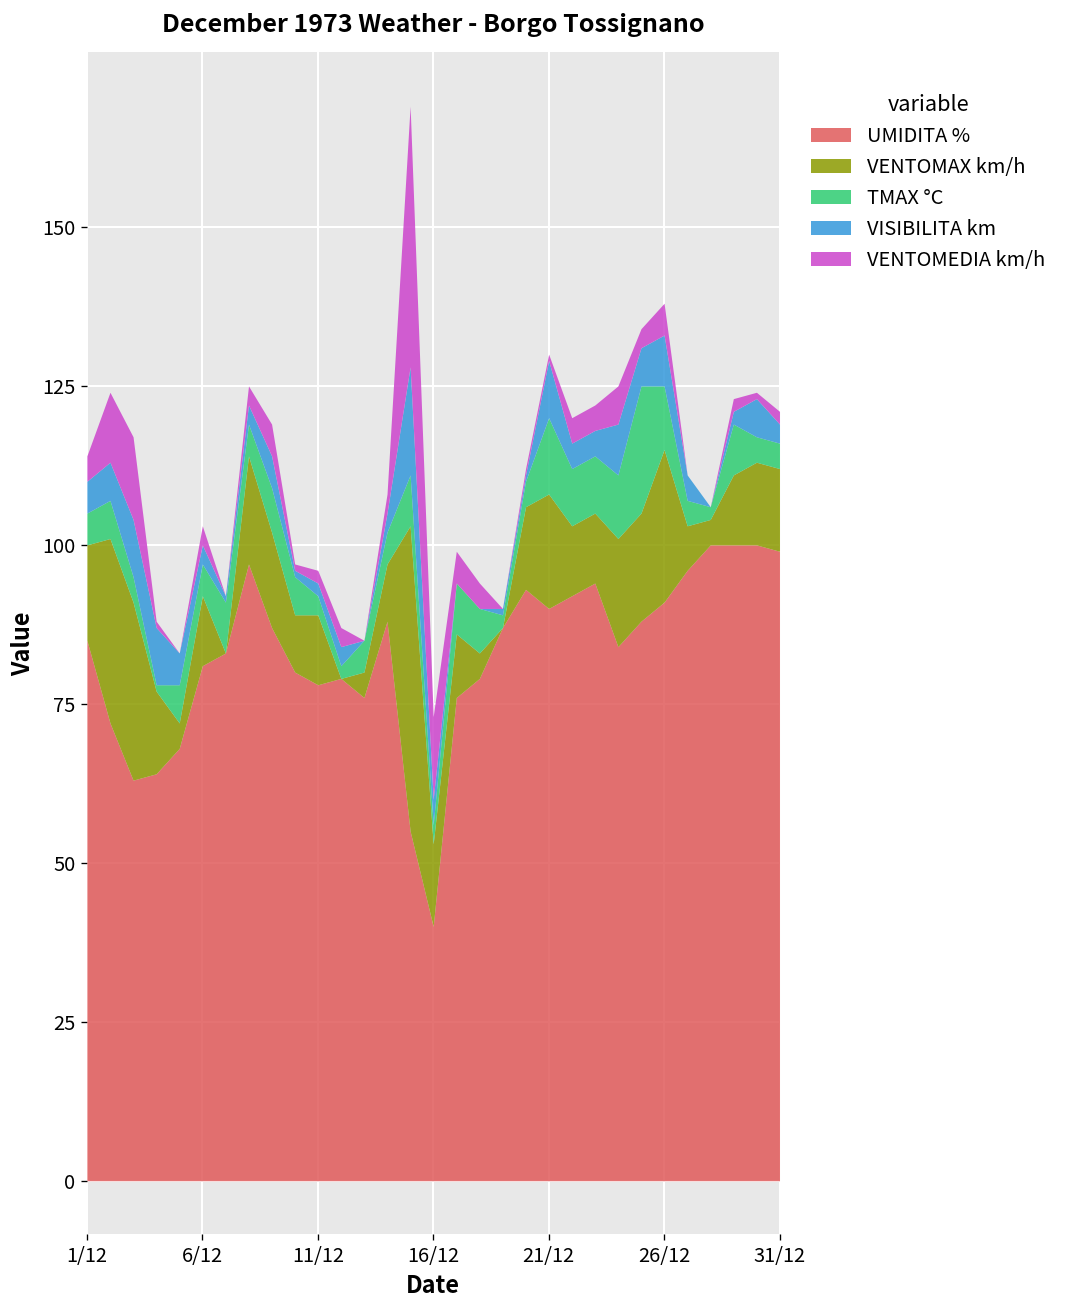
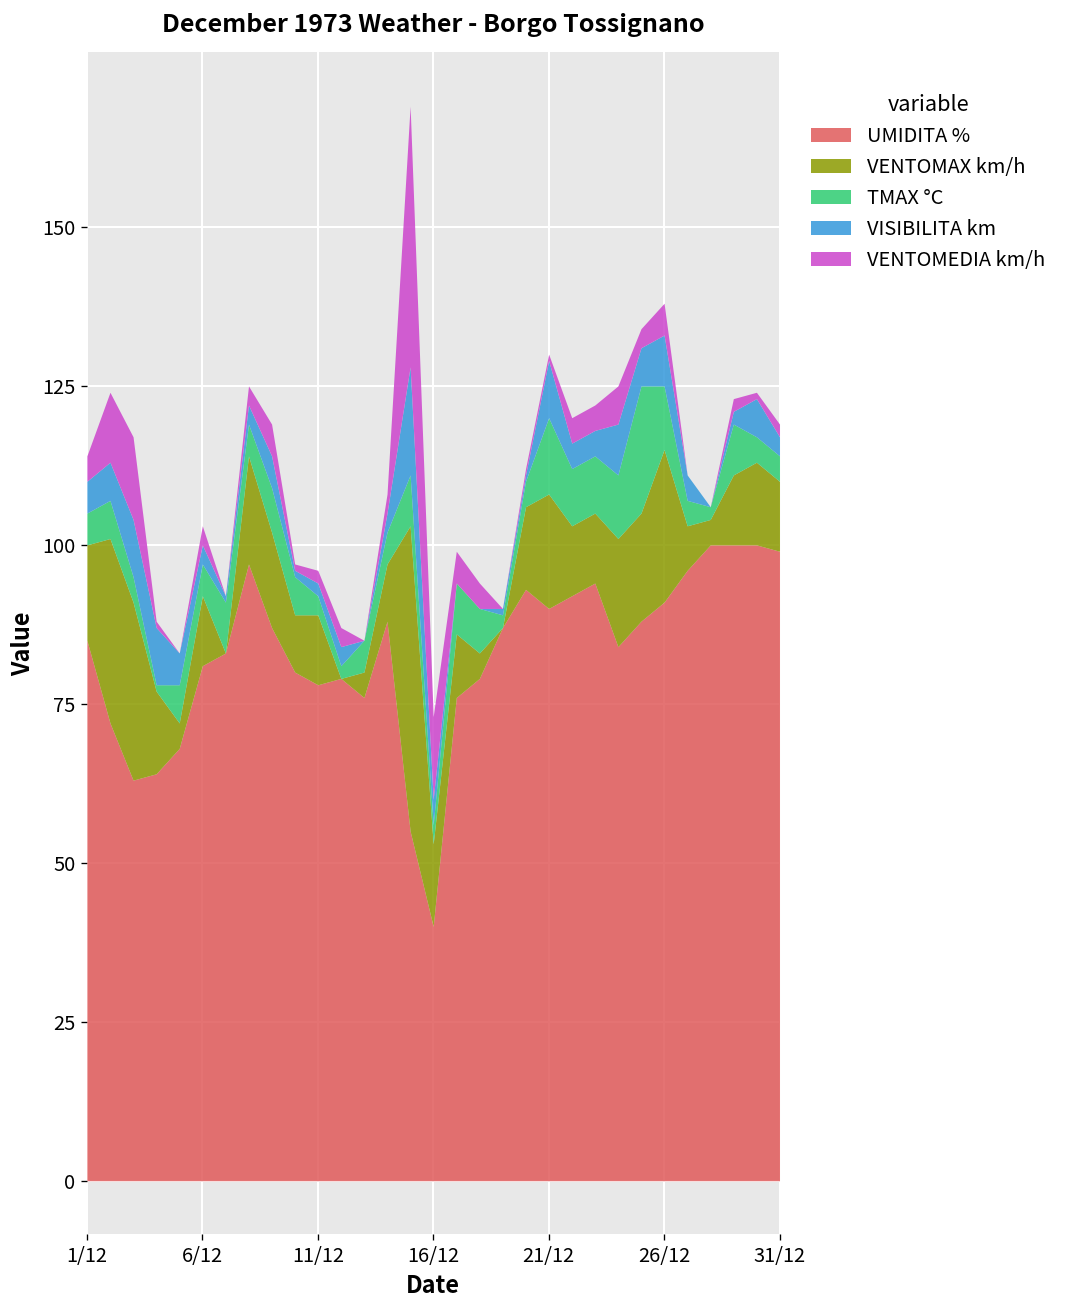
VENTOMAX km/h, 31/12: 13 -> 11
